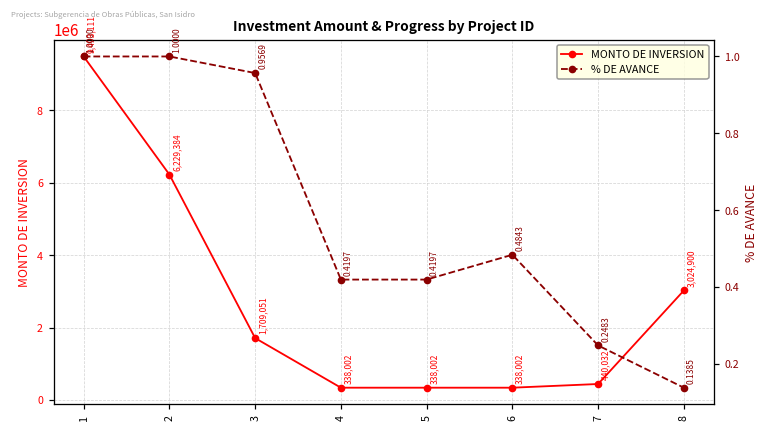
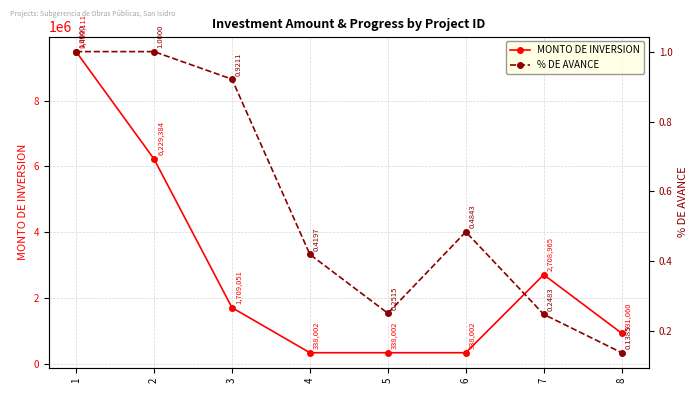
MONTO DE INVERSION, 7: 440,032 -> 2,708,965
MONTO DE INVERSION, 8: 3,024,900 -> 931,060
% DE AVANCE, 3: 0.9569 -> 0.9211
% DE AVANCE, 5: 0.4197 -> 0.2515
